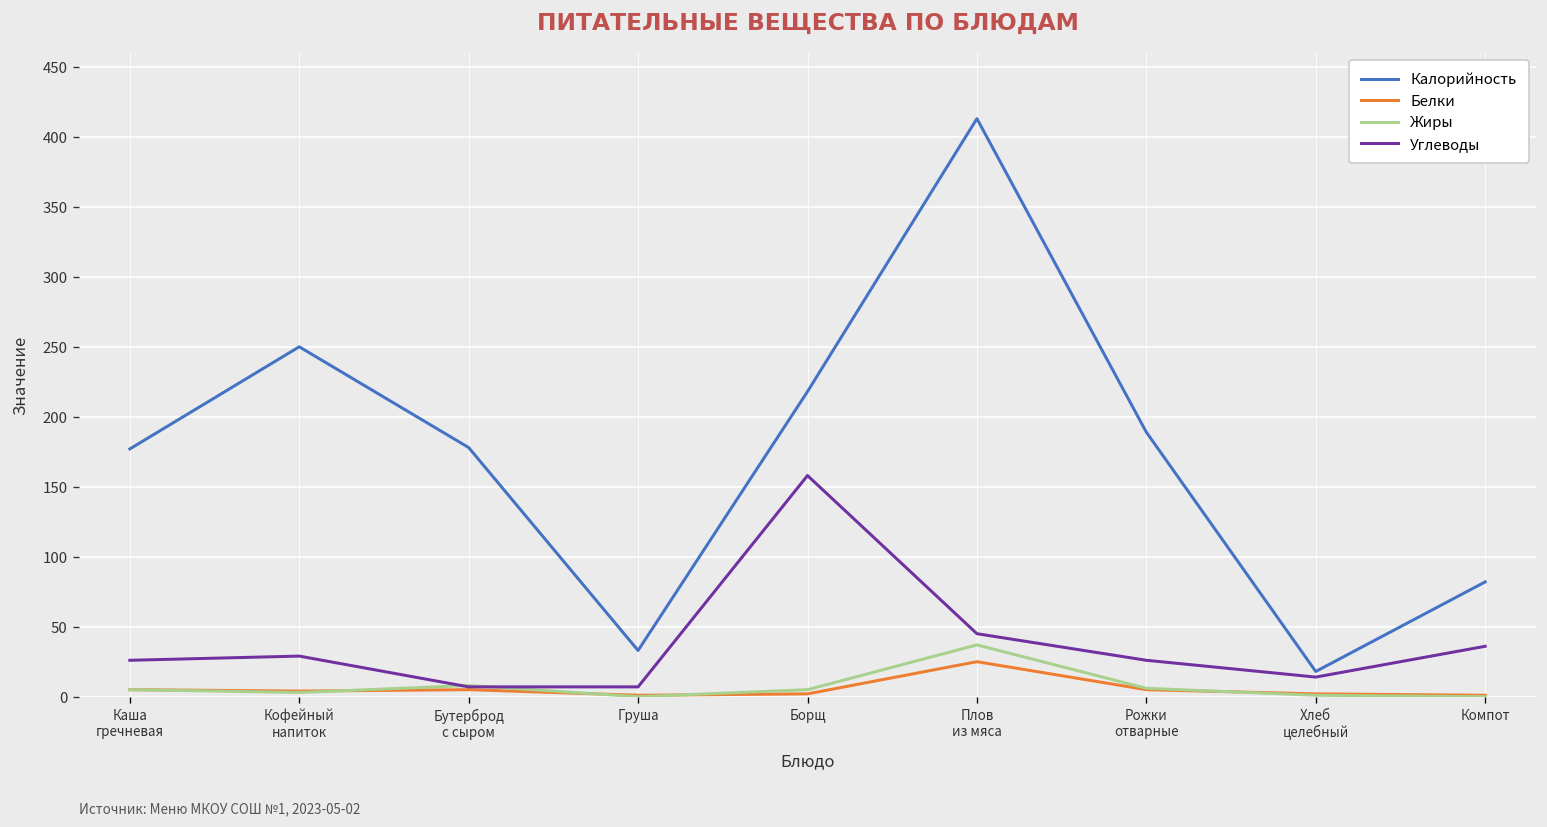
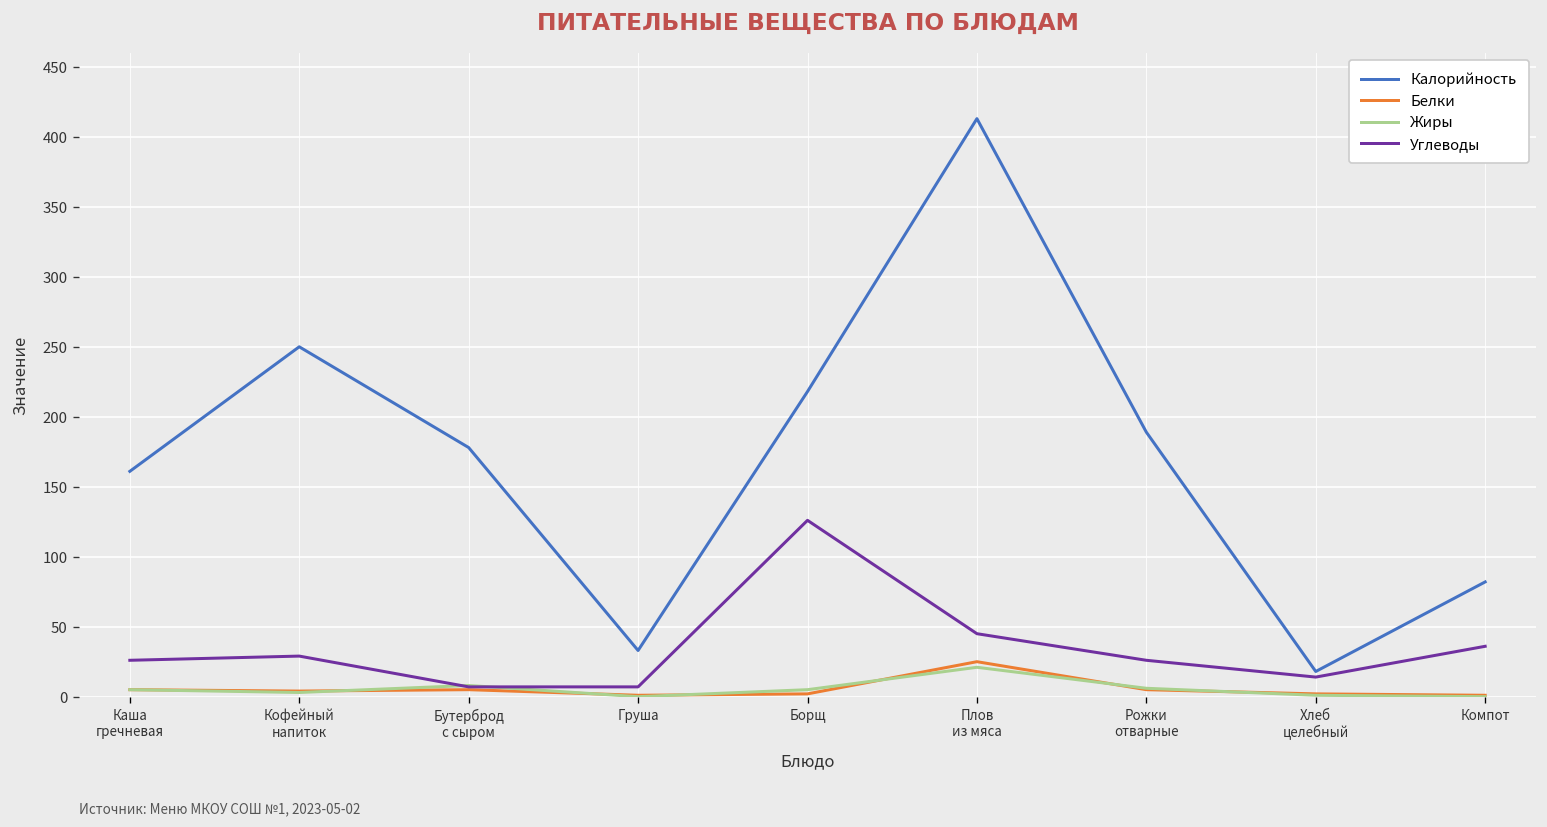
Калорийность, Каша гречневая: 177 -> 161
Углеводы, Борщ: 158 -> 126
Жиры, Плов из мяса: 37 -> 21
